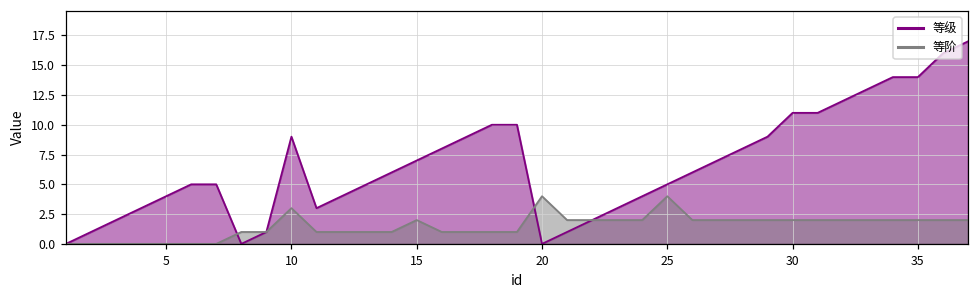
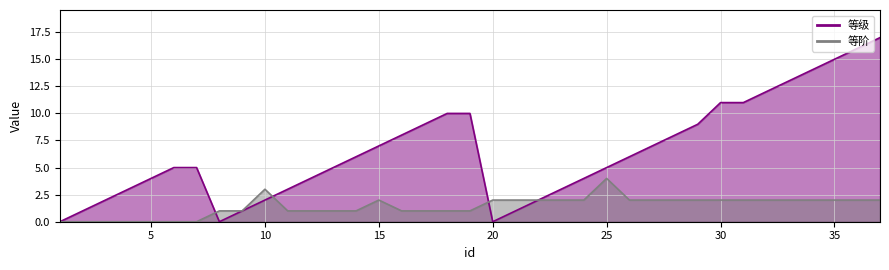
等级, 10: 9 -> 2
等阶, 20: 4 -> 2
等级, 35: 14 -> 15
